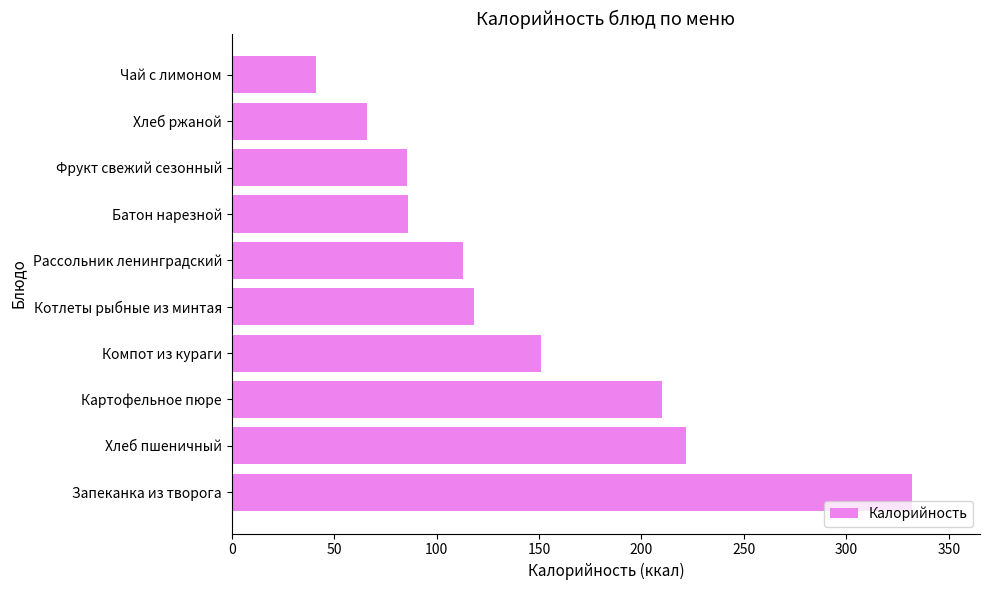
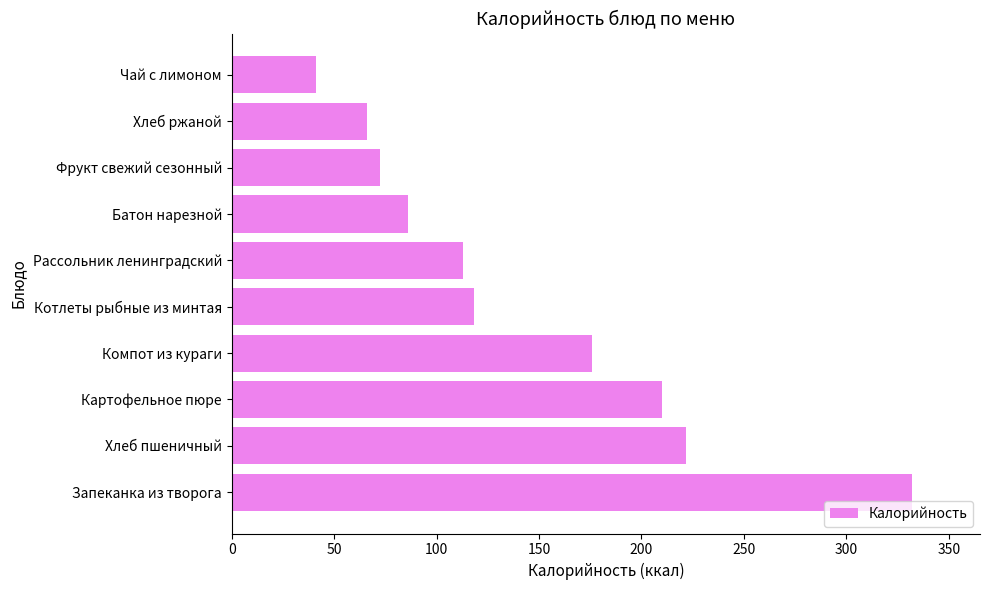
Фрукт свежий сезонный: 86 -> 72
Компот из кураги: 151 -> 176
